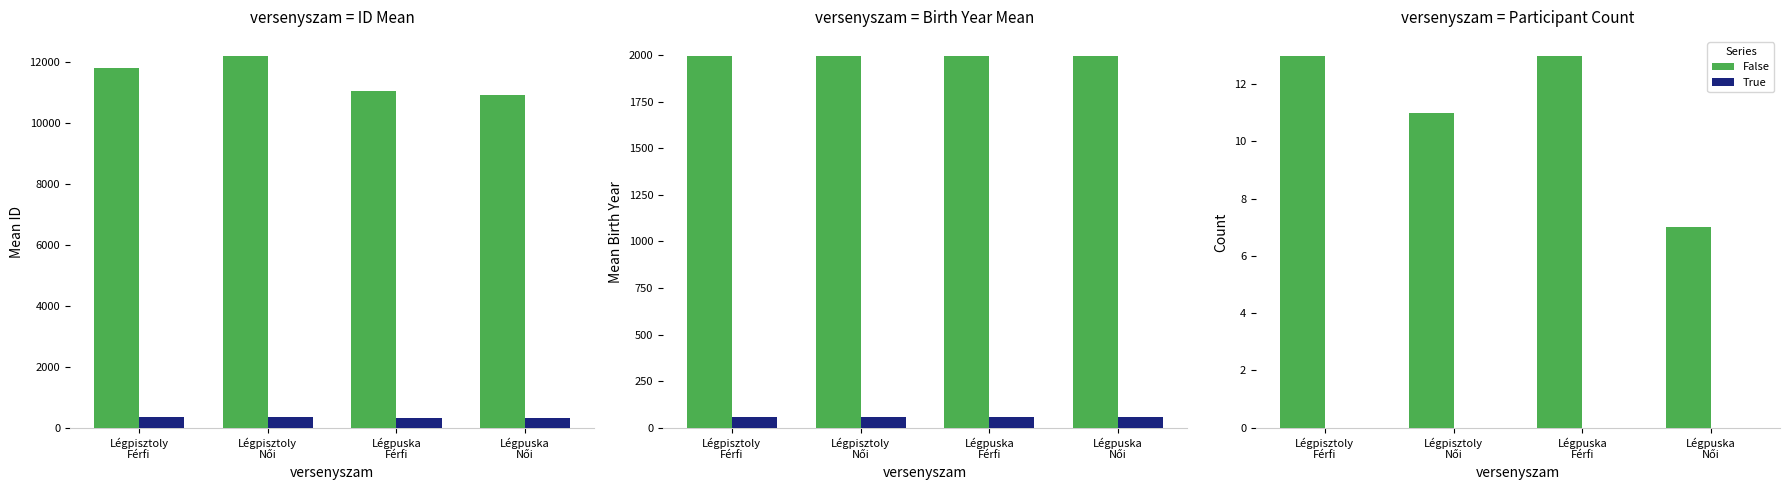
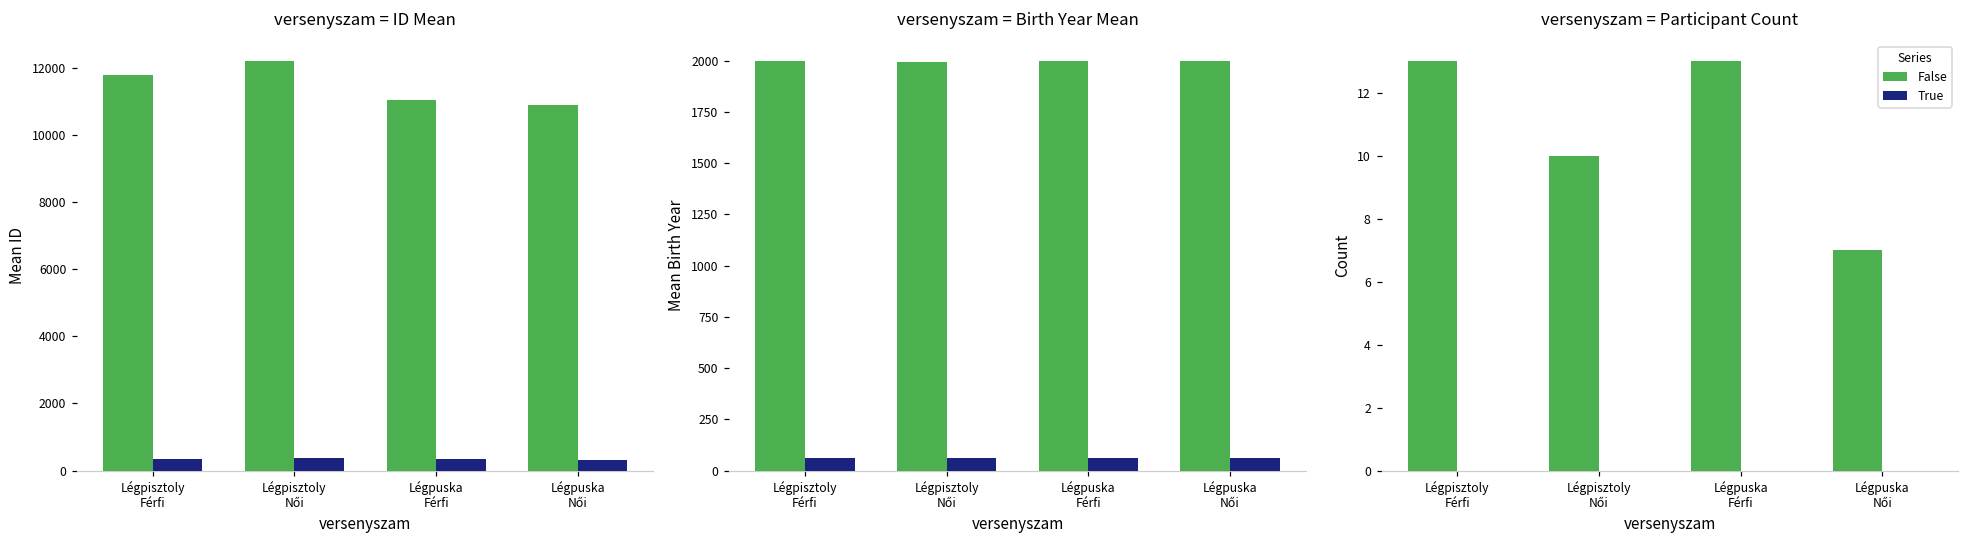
versenyszam = Participant Count, False, Légpisztoly Női: 11 -> 10
